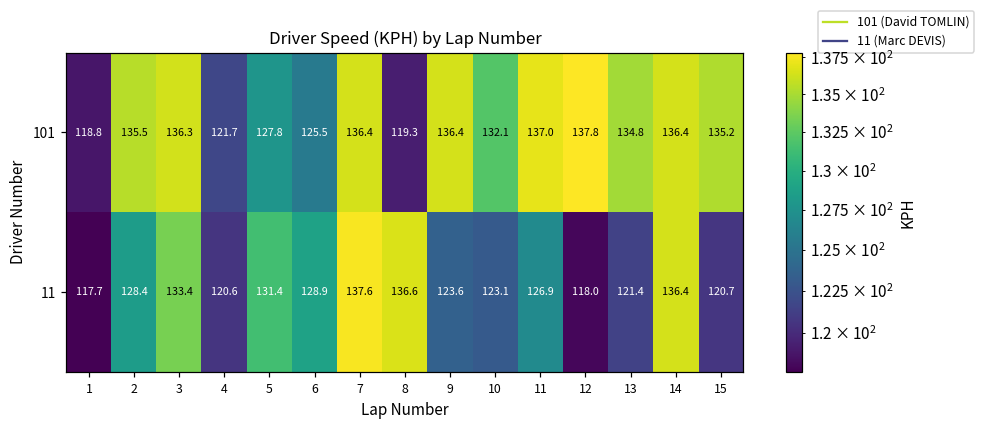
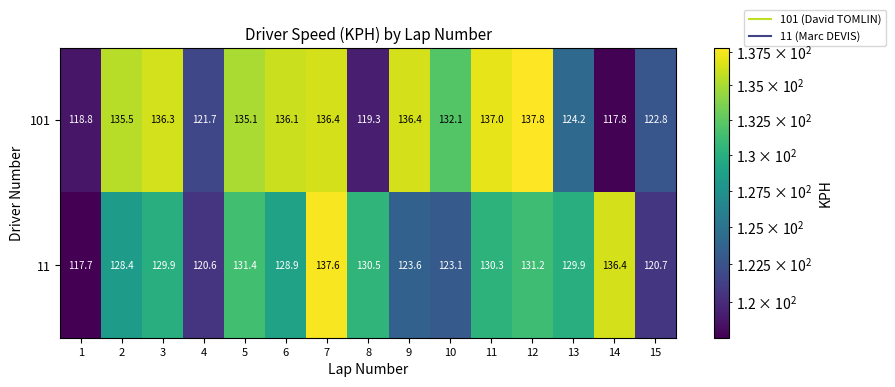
101, 5: 127.8 -> 135.1
101, 6: 125.5 -> 136.1
101, 13: 134.8 -> 124.2
101, 14: 136.4 -> 117.8
101, 15: 135.2 -> 122.8
11, 3: 133.4 -> 129.9
11, 8: 136.6 -> 130.5
11, 11: 126.9 -> 130.3
11, 12: 118.0 -> 131.2
11, 13: 121.4 -> 129.9
